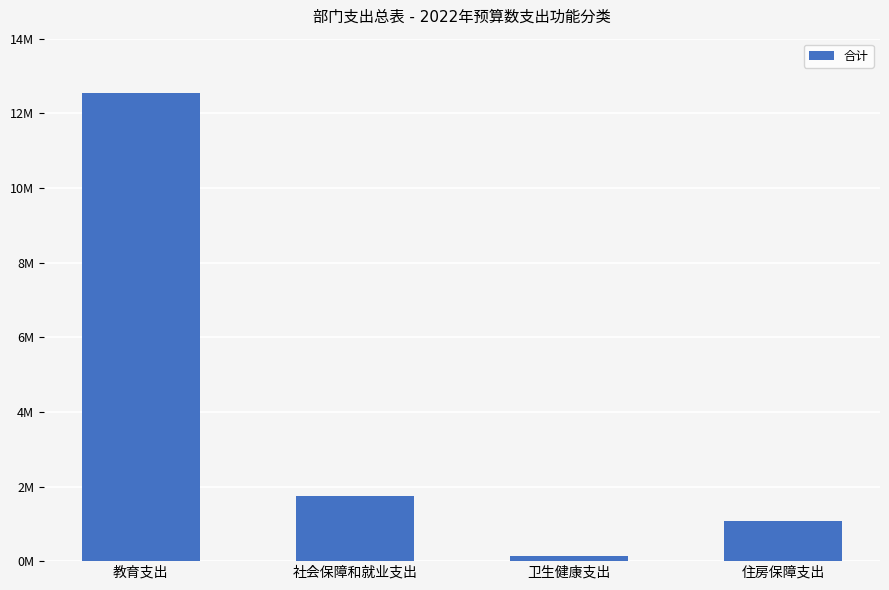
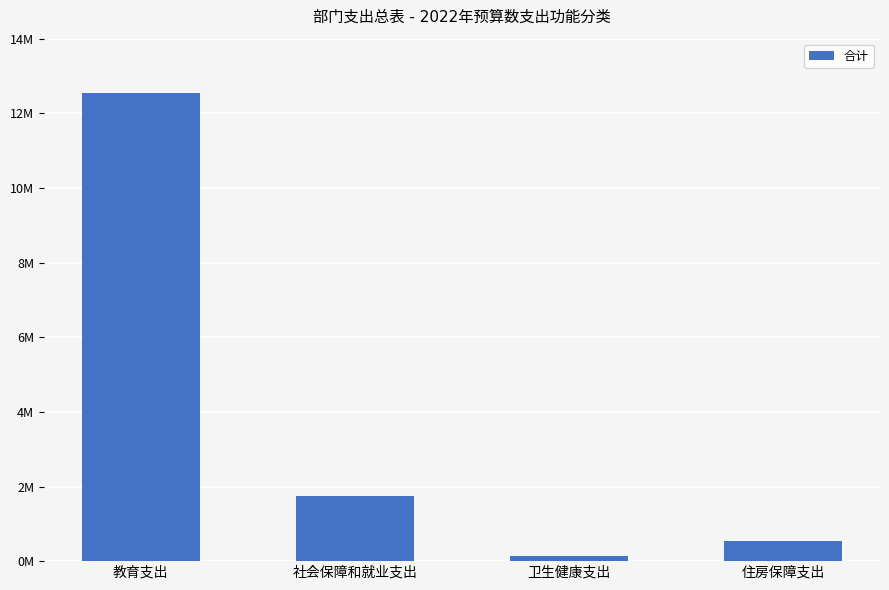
住房保障支出: 1100000 -> 500000
